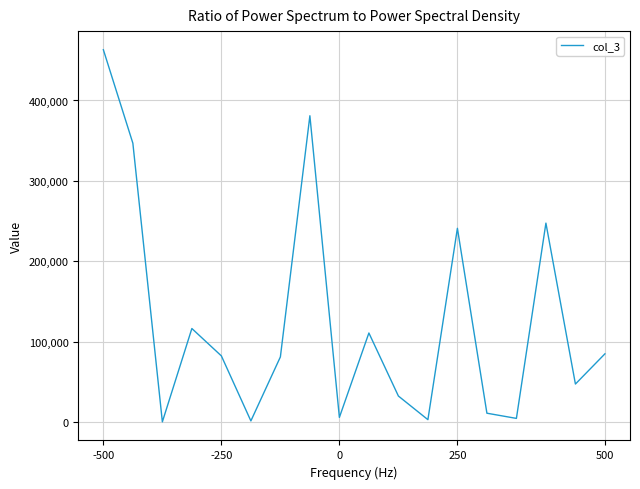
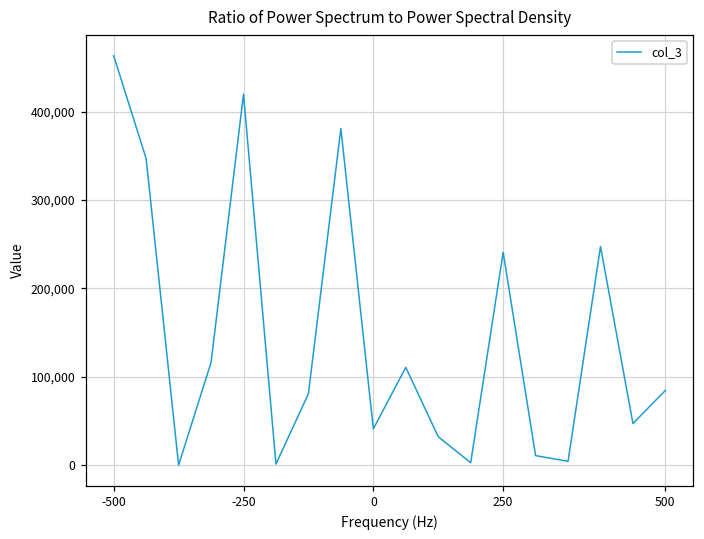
-250: 80,000 -> 420,000
0: 10,000 -> 40,000
